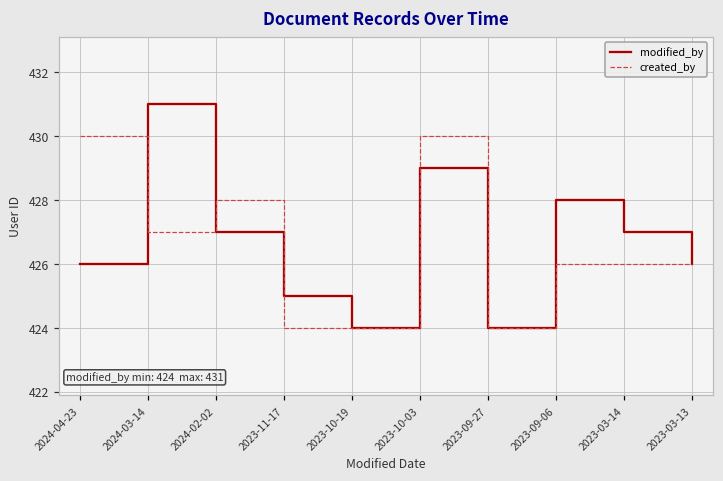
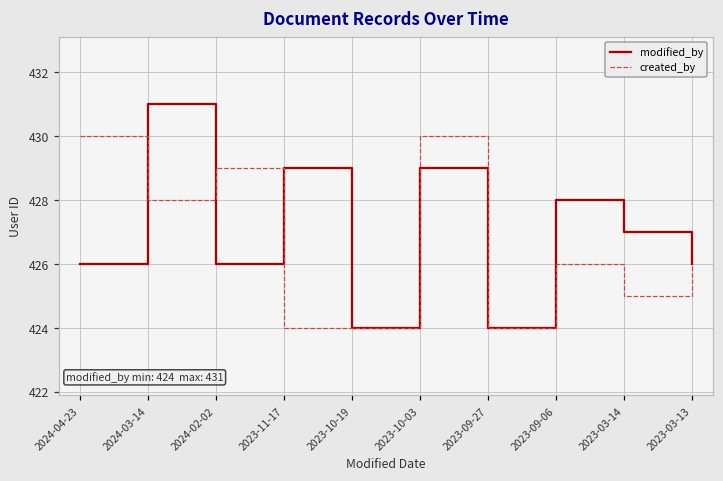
created_by, 2024-03-14: 427 -> 428
modified_by, 2024-02-02: 427 -> 426
created_by, 2024-02-02: 428 -> 429
modified_by, 2023-11-17: 425 -> 429
created_by, 2023-03-14: 426 -> 425
